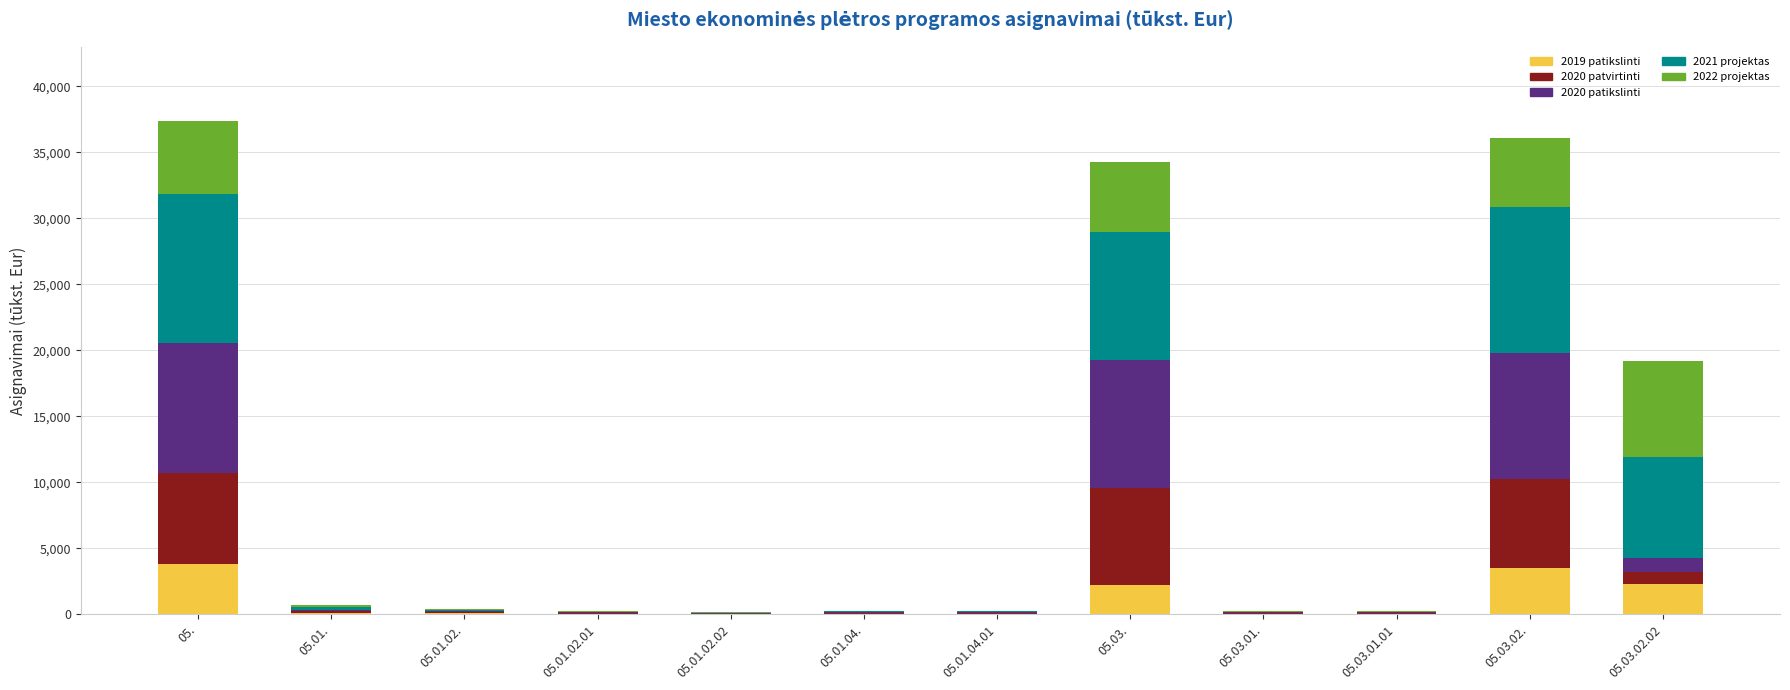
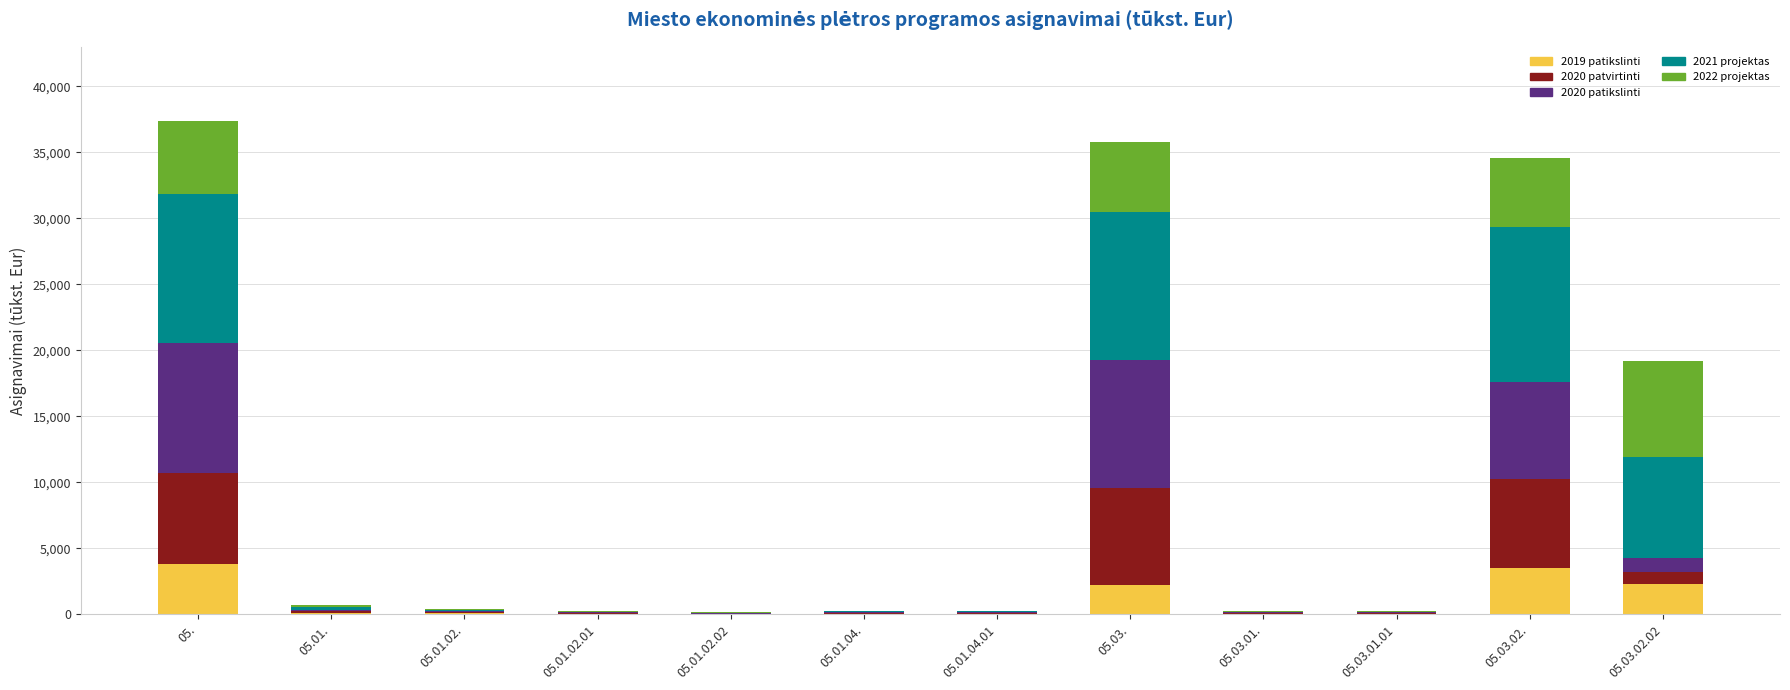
2021 projektas, 05.03.: 9,700 -> 11,200
2020 patikslinti, 05.03.02.: 9,600 -> 7,400
2021 projektas, 05.03.02.: 11,100 -> 11,700
